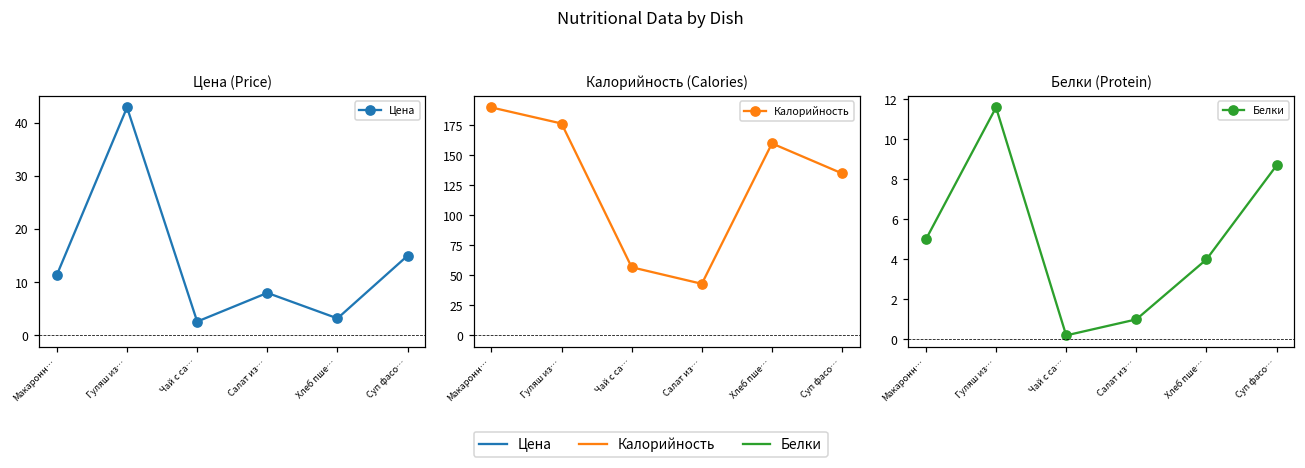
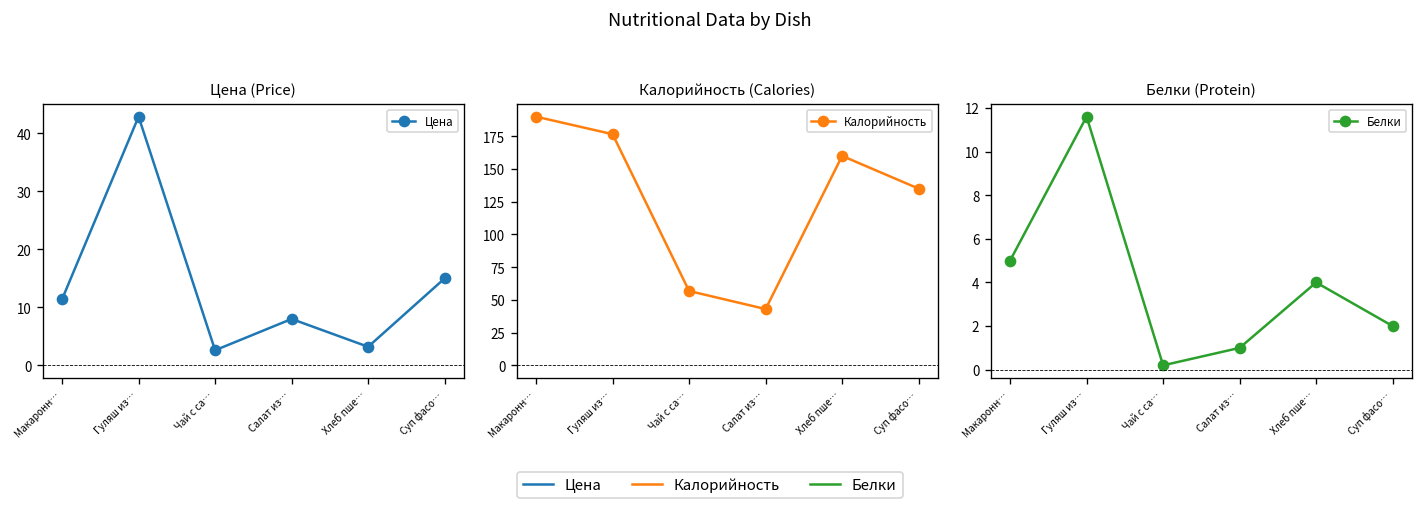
Белки (Protein), Суп фасо…: 8.7 -> 2.0
